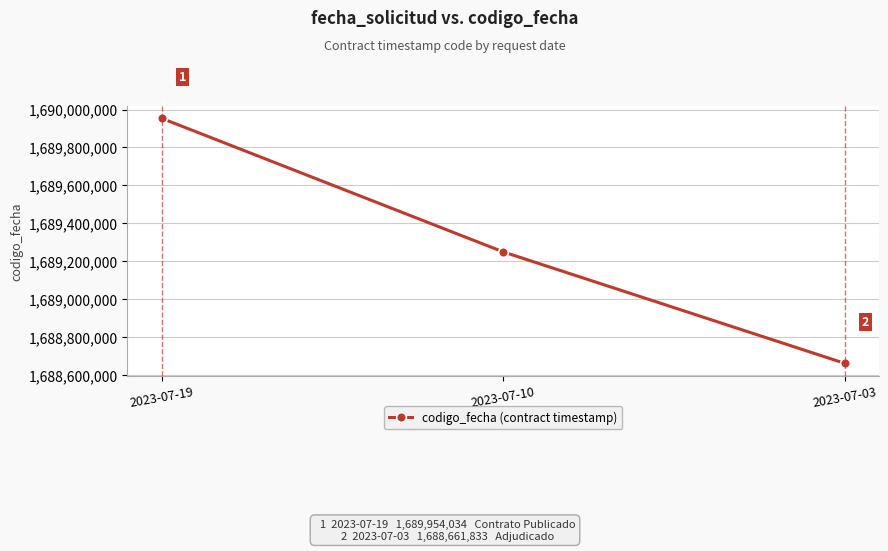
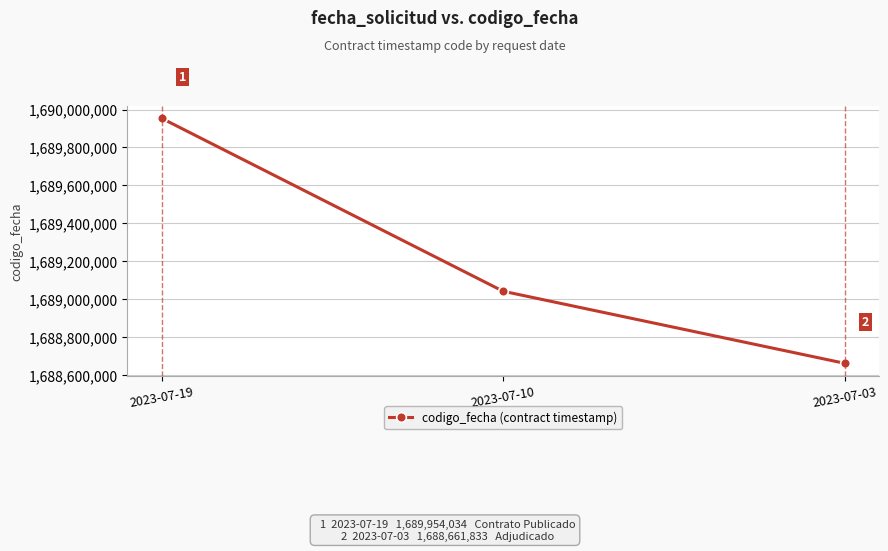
2023-07-10: 1,689,250,000 -> 1,689,040,000
